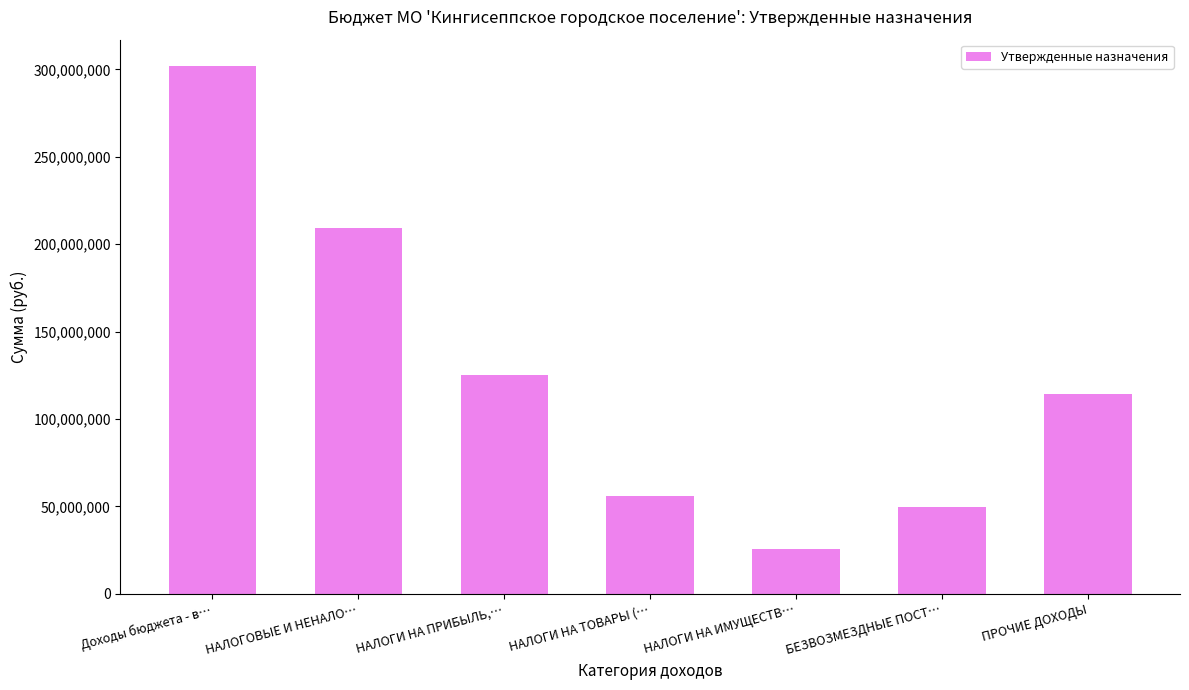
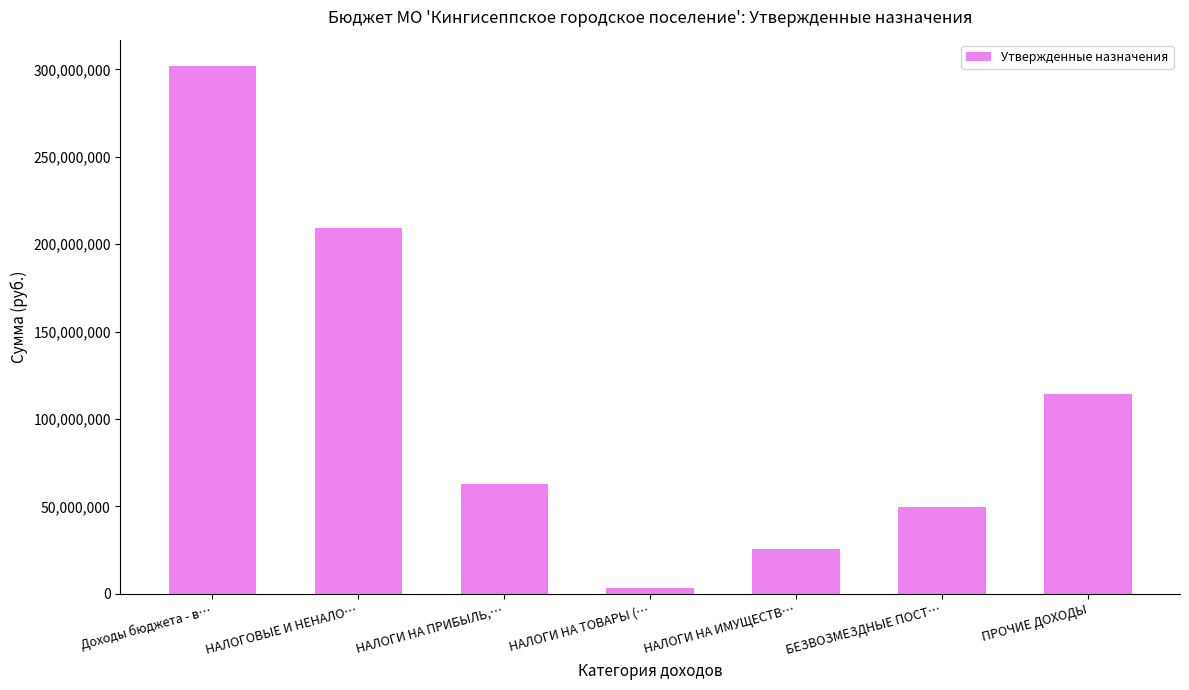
НАЛОГИ НА ПРИБЫЛЬ,…: 125,000,000 -> 63,000,000
НАЛОГИ НА ТОВАРЫ (…: 56,000,000 -> 3,000,000
